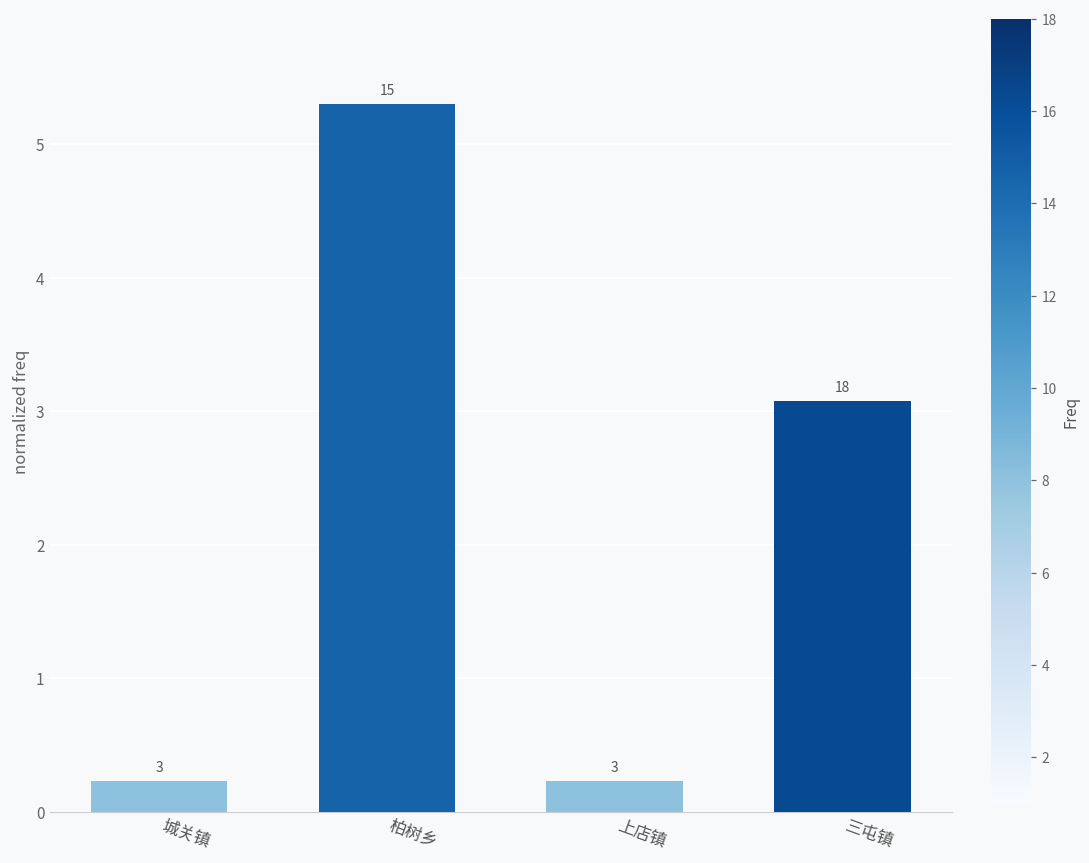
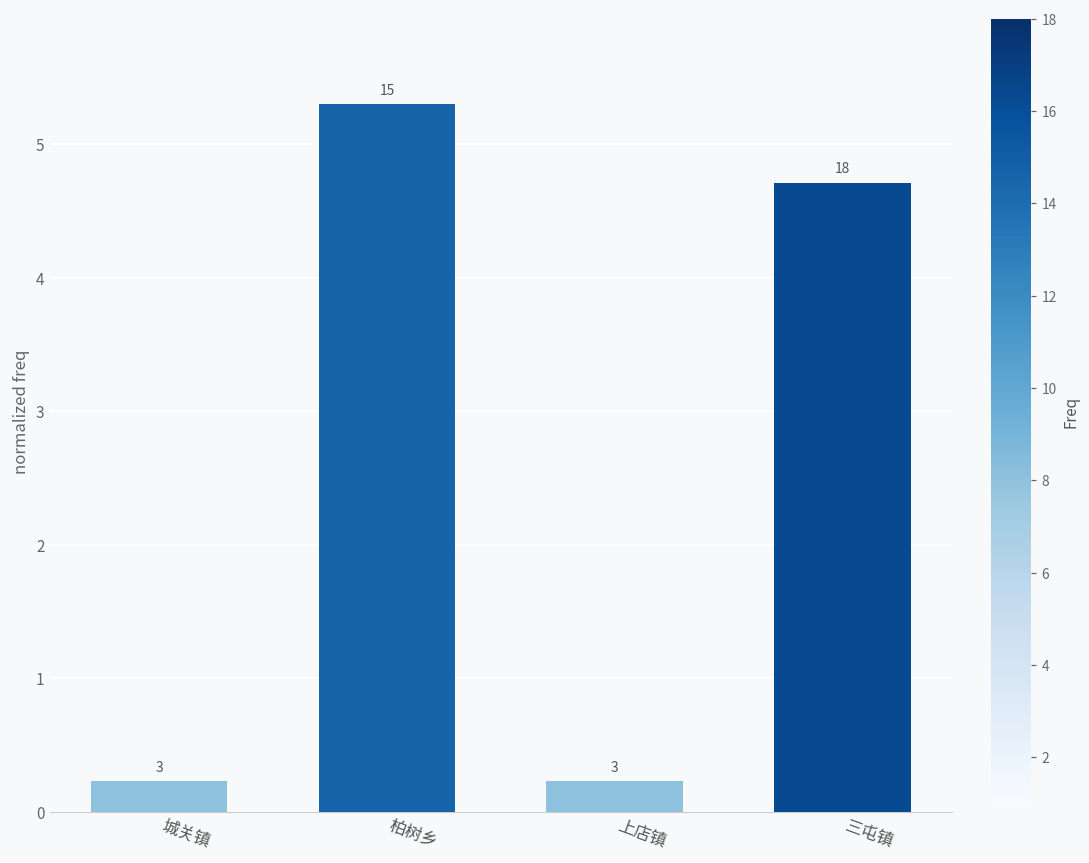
三屯镇: 3.07 -> 4.71
